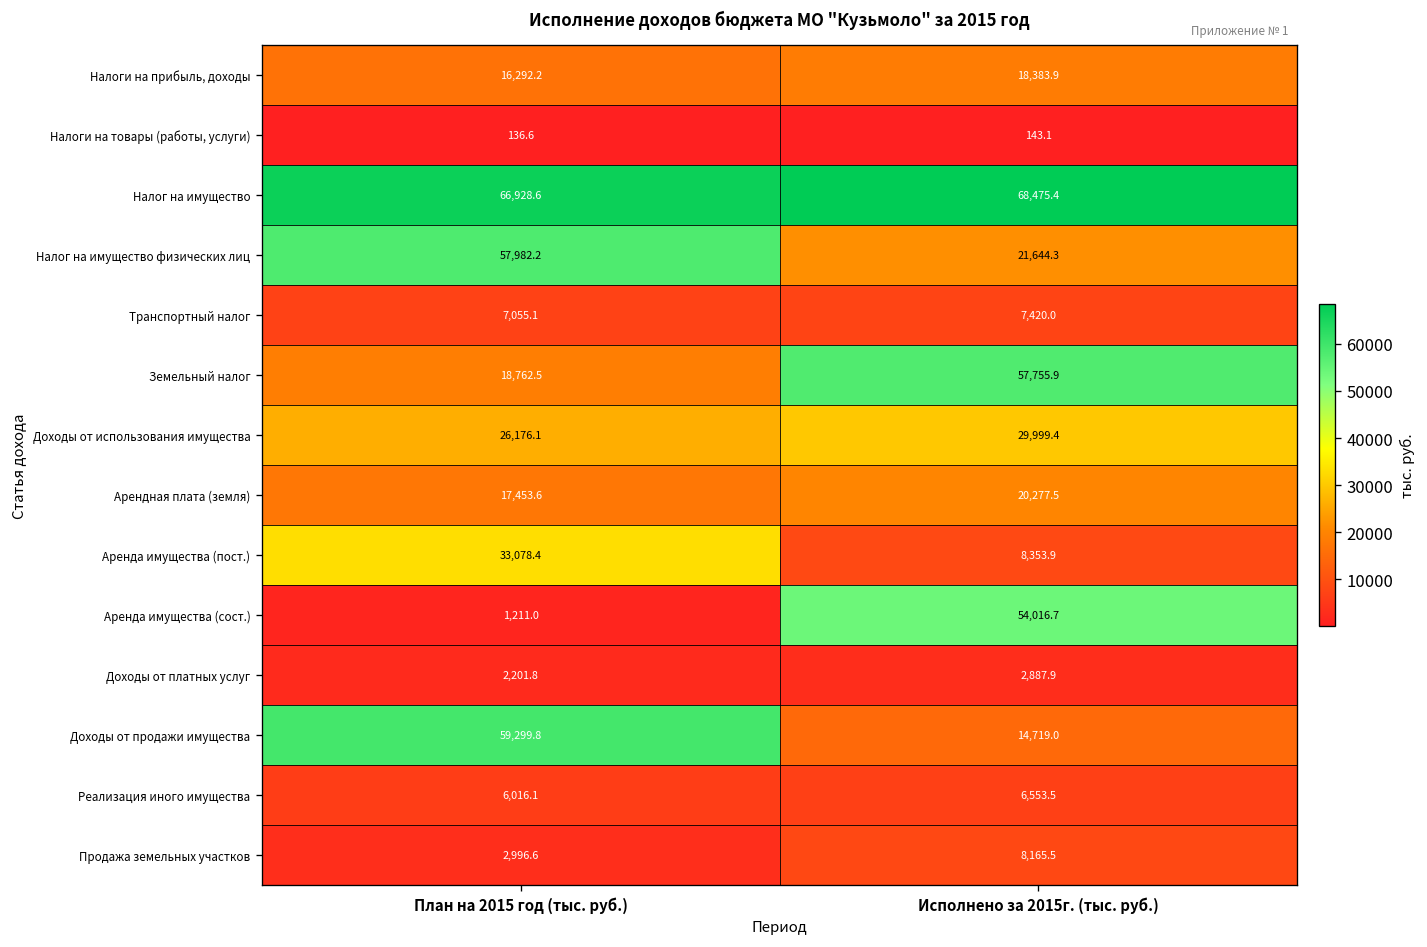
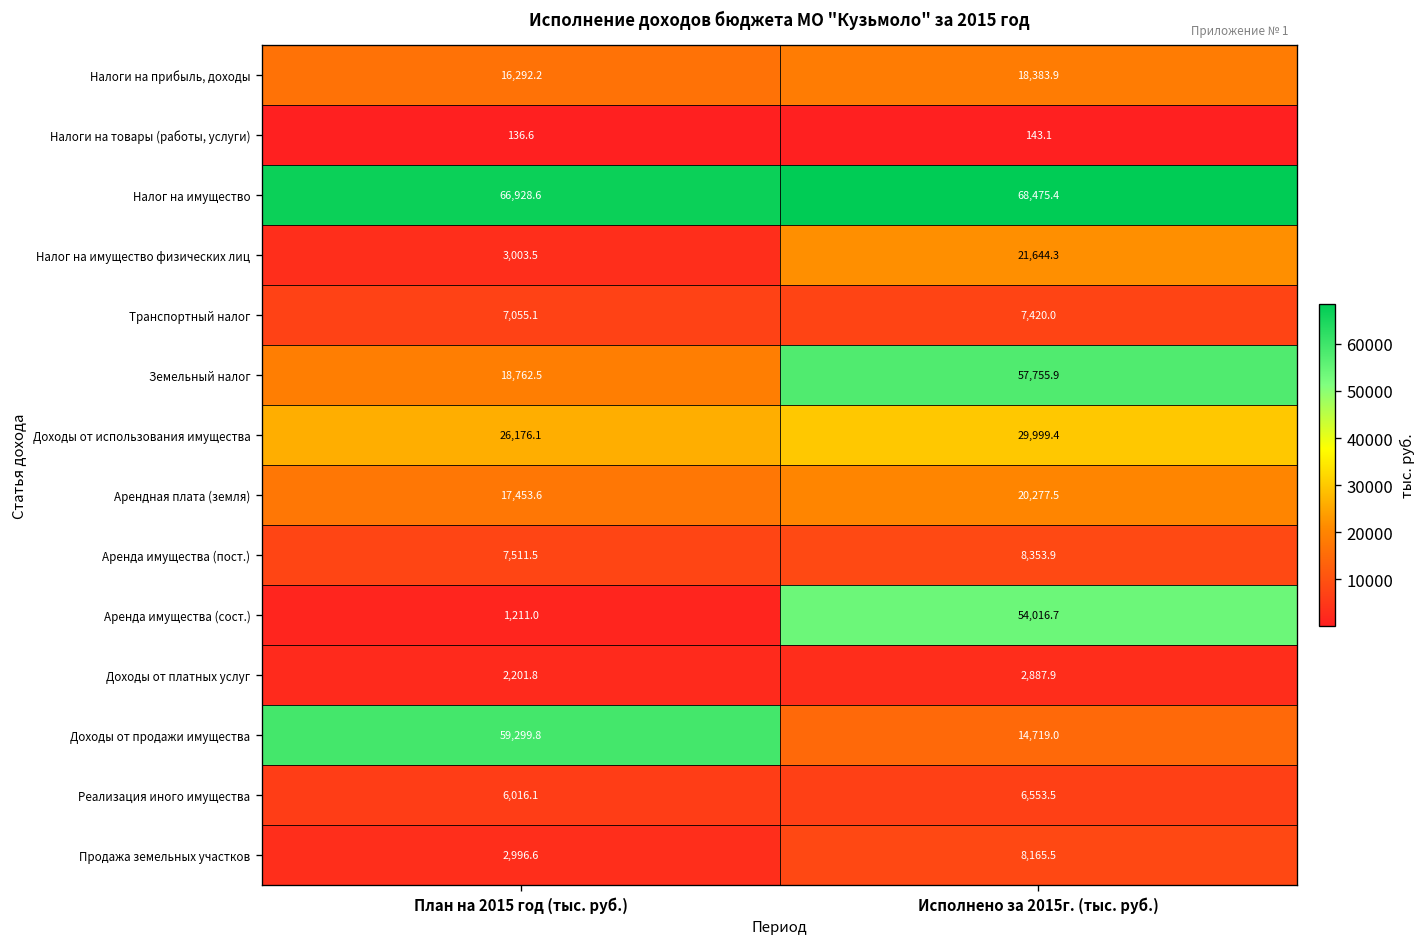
Налог на имущество физических лиц, План на 2015 год (тыс. руб.): 57,982.2 -> 3,003.5
Аренда имущества (пост.), План на 2015 год (тыс. руб.): 33,078.4 -> 7,511.5
